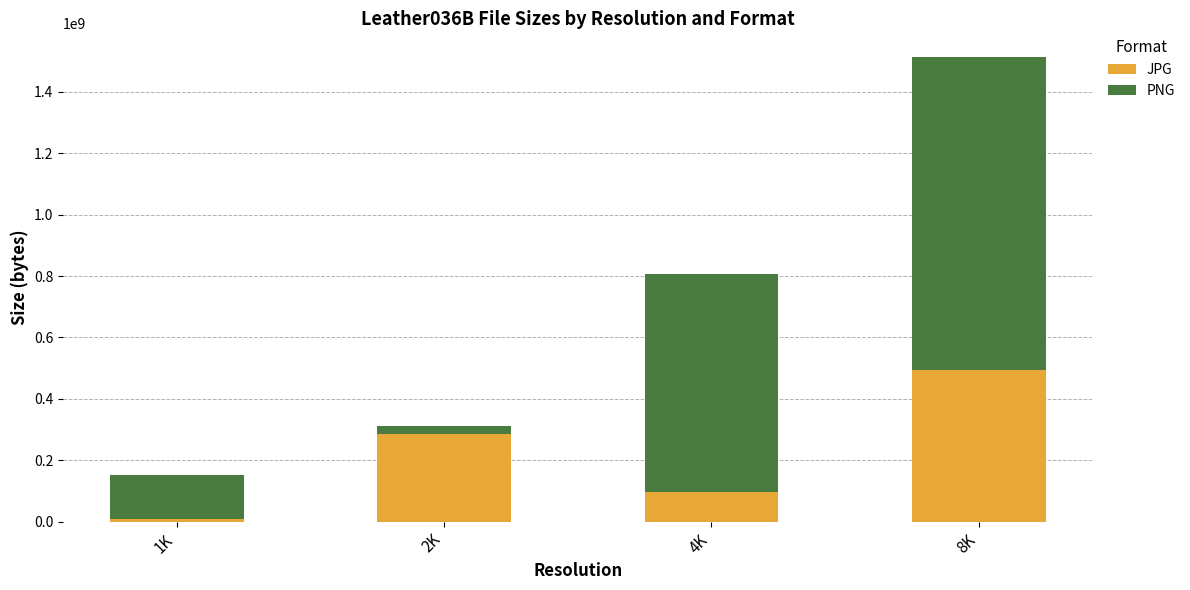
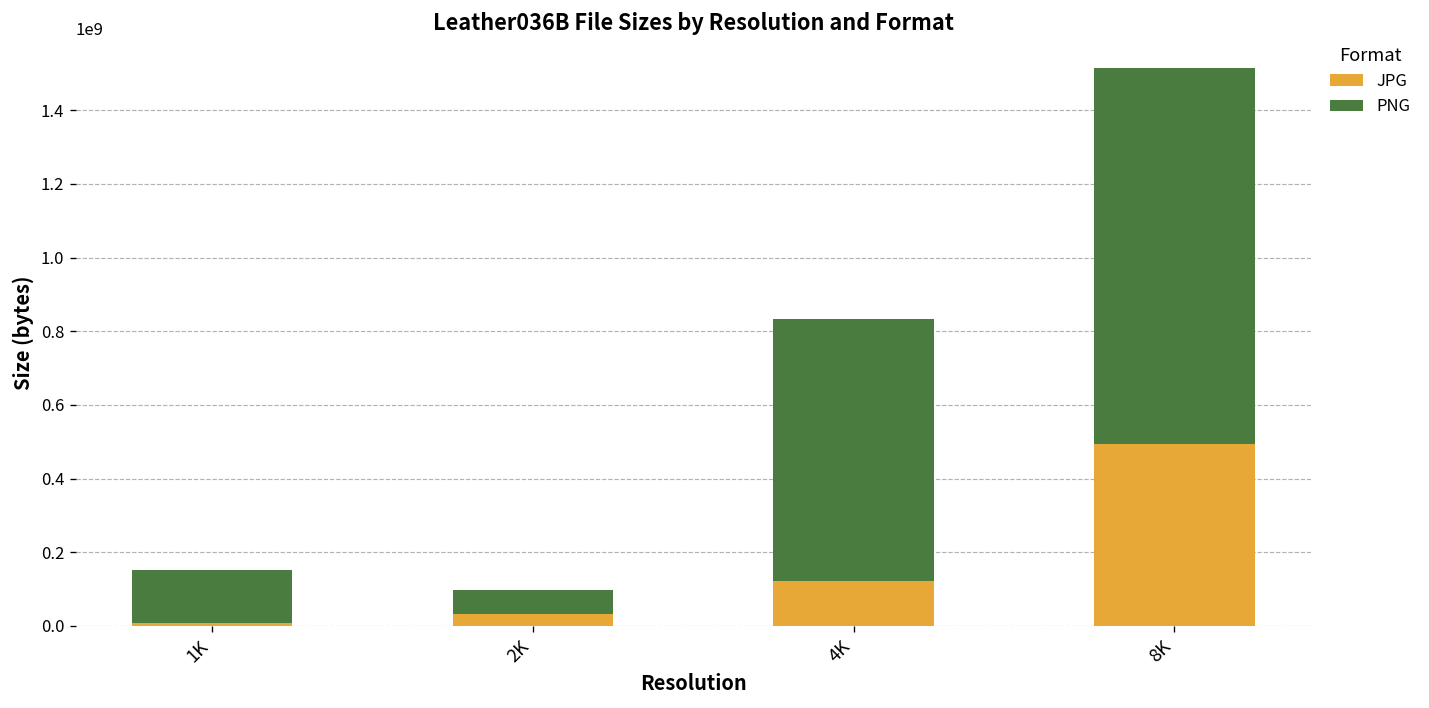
JPG, 2K: 290000000 -> 30000000
PNG, 2K: 20000000 -> 70000000
JPG, 4K: 100000000 -> 120000000
